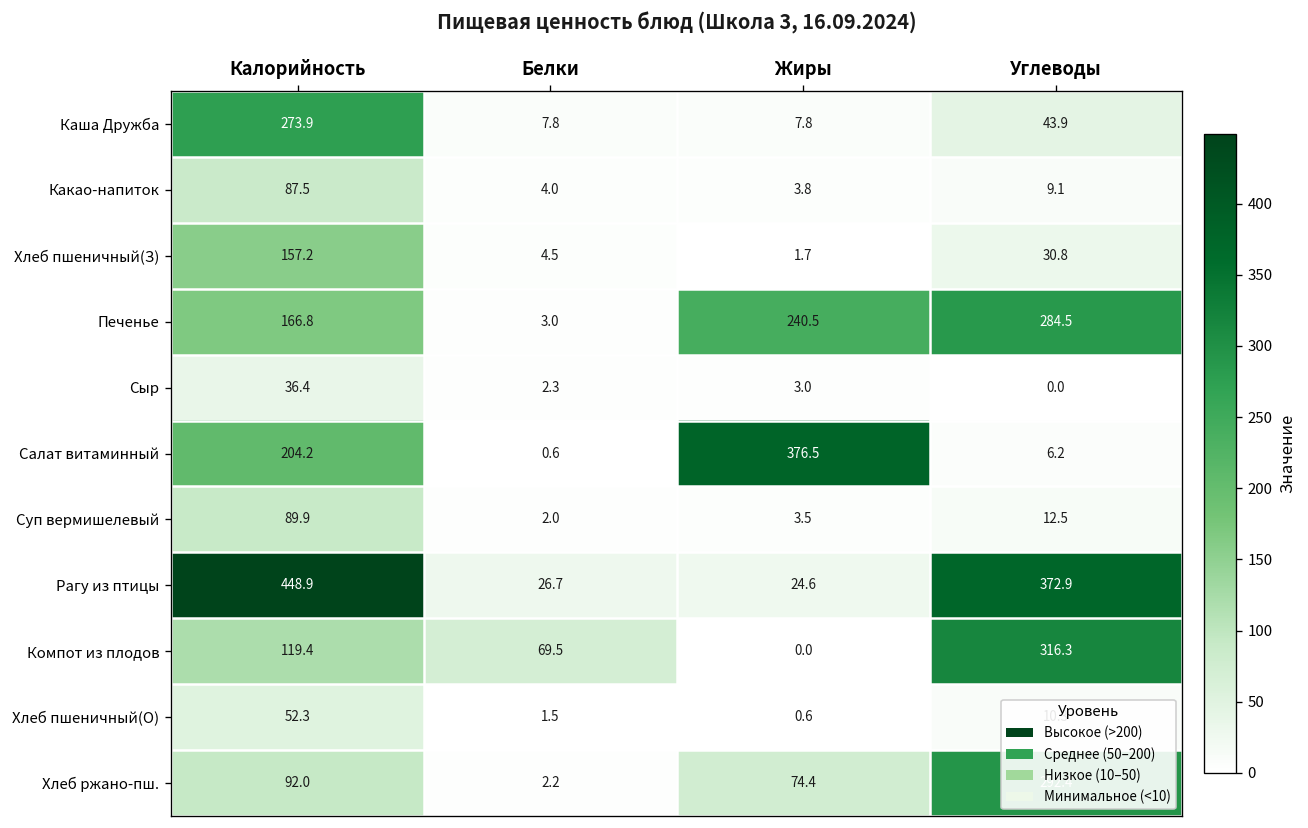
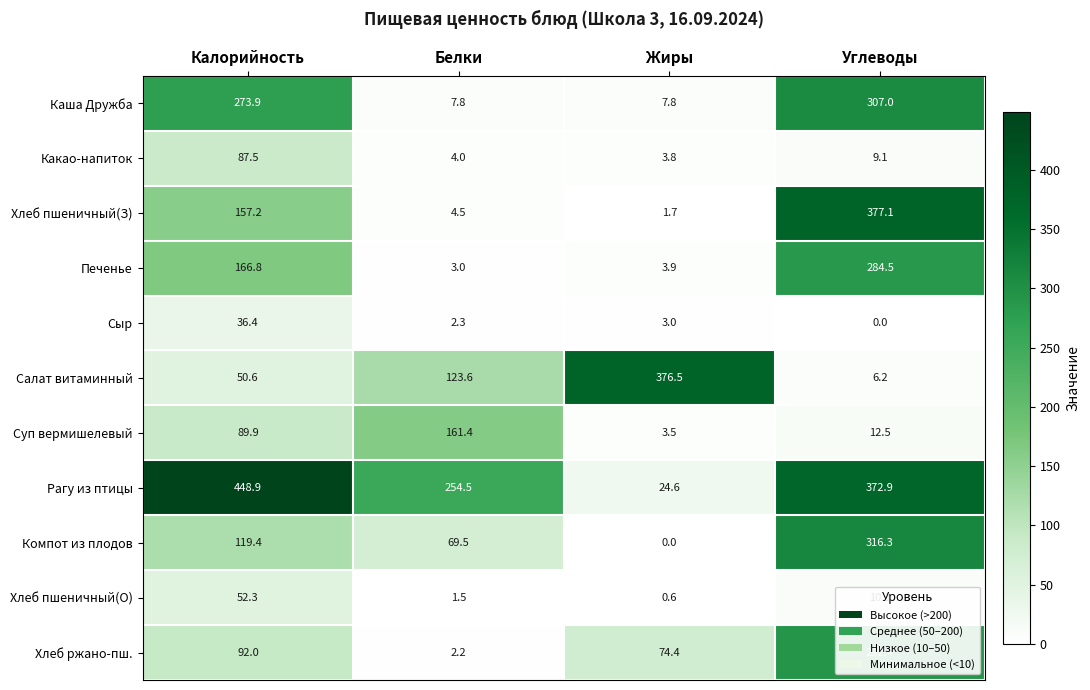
Каша Дружба, Углеводы: 43.9 -> 307.0
Хлеб пшеничный(З), Углеводы: 30.8 -> 377.1
Печенье, Жиры: 240.5 -> 3.9
Салат витаминный, Калорийность: 204.2 -> 50.6
Салат витаминный, Белки: 0.6 -> 123.6
Суп вермишелевый, Белки: 2.0 -> 161.4
Рагу из птицы, Белки: 26.7 -> 254.5
